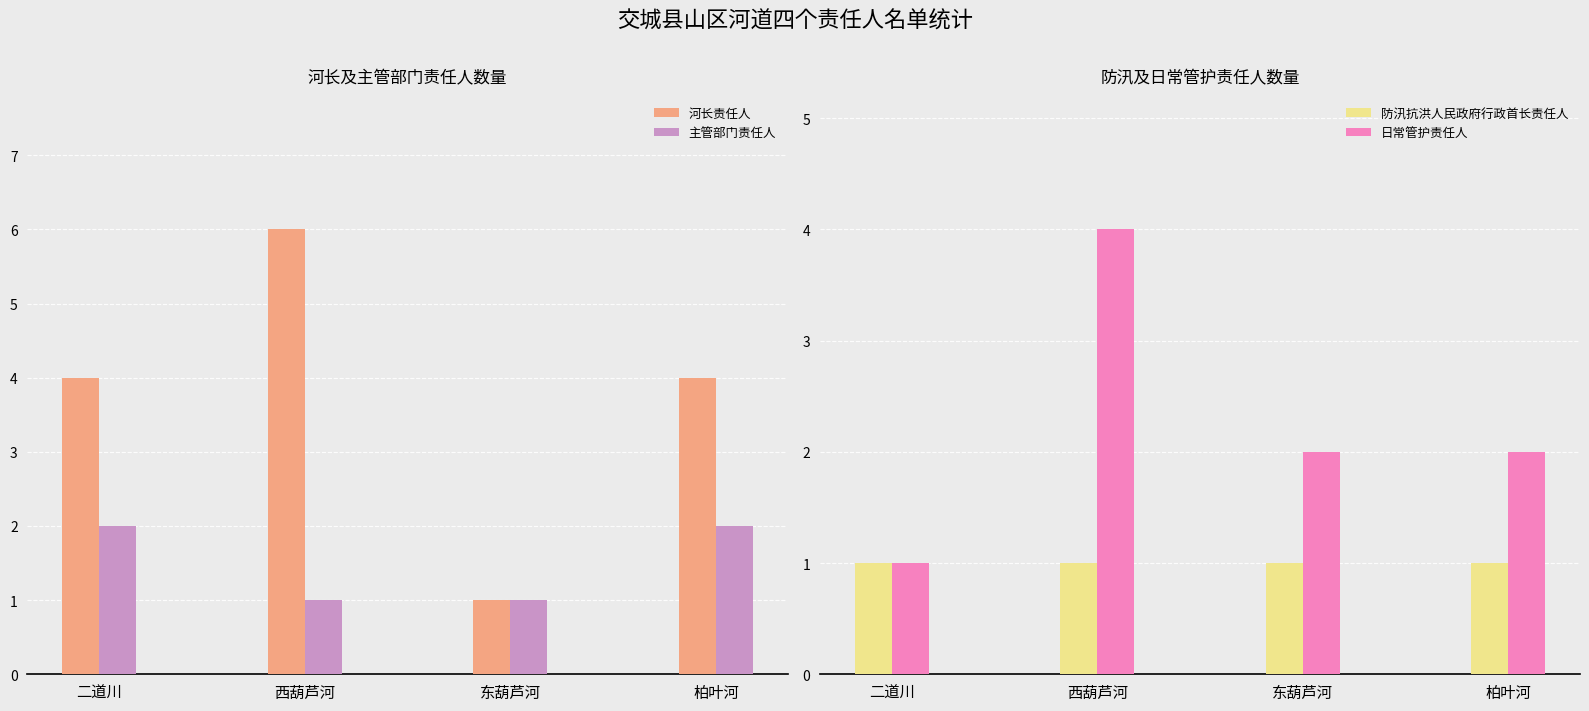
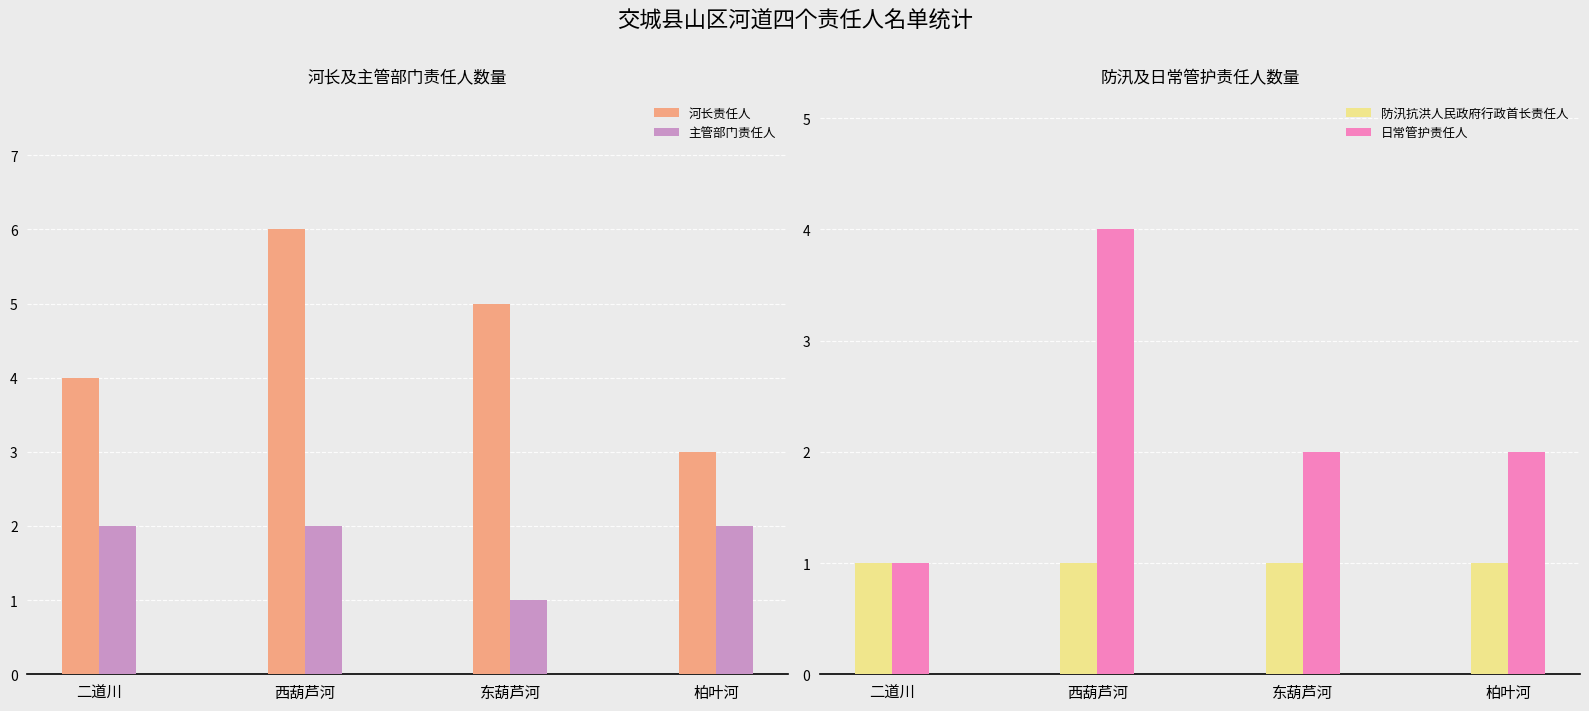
河长及主管部门责任人数量, 主管部门责任人, 西葫芦河: 1 -> 2
河长及主管部门责任人数量, 河长责任人, 东葫芦河: 1 -> 5
河长及主管部门责任人数量, 河长责任人, 柏叶河: 4 -> 3
